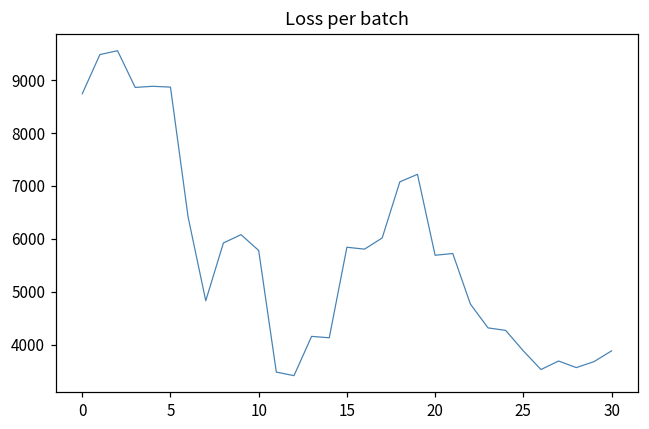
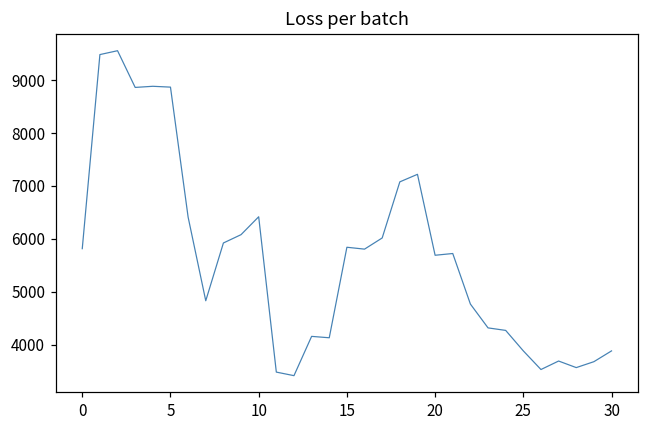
0: 8700 -> 5800
10: 5800 -> 6400
